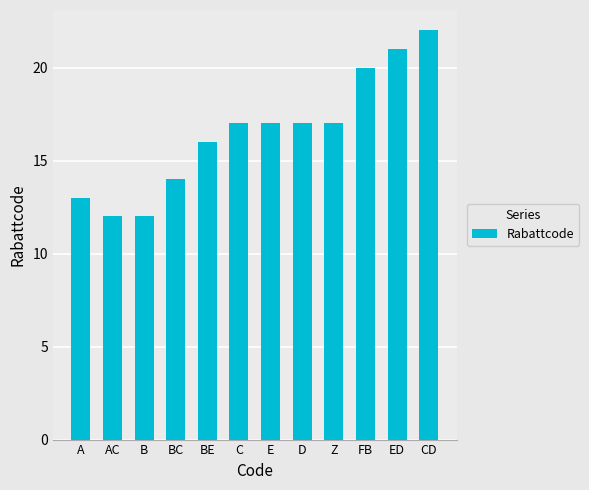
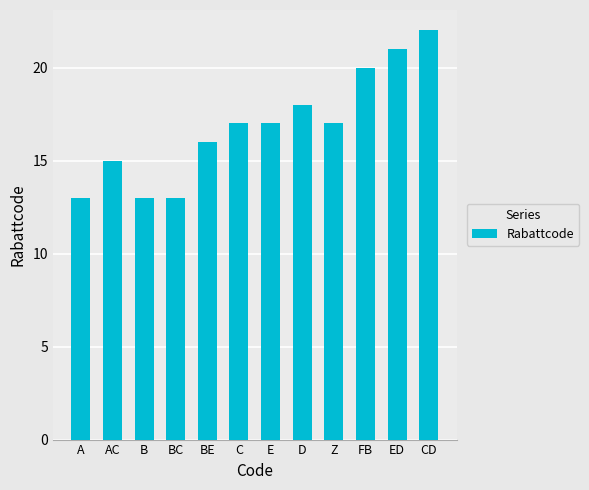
AC: 12 -> 15
B: 12 -> 13
BC: 14 -> 13
D: 17 -> 18
